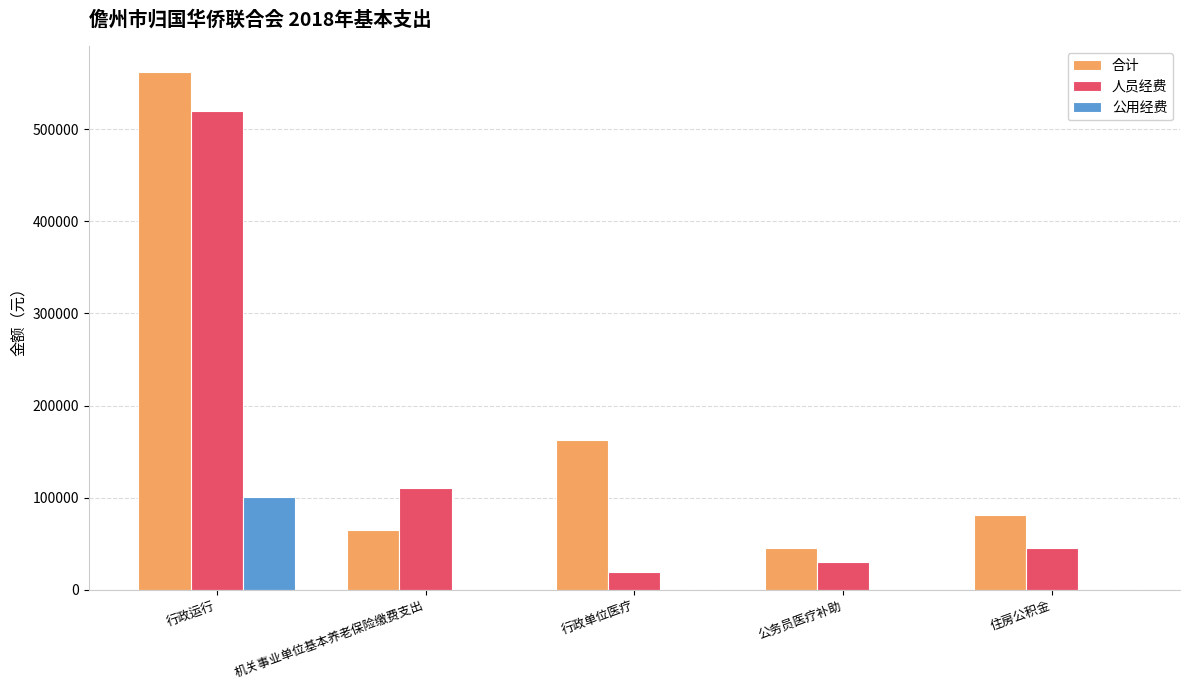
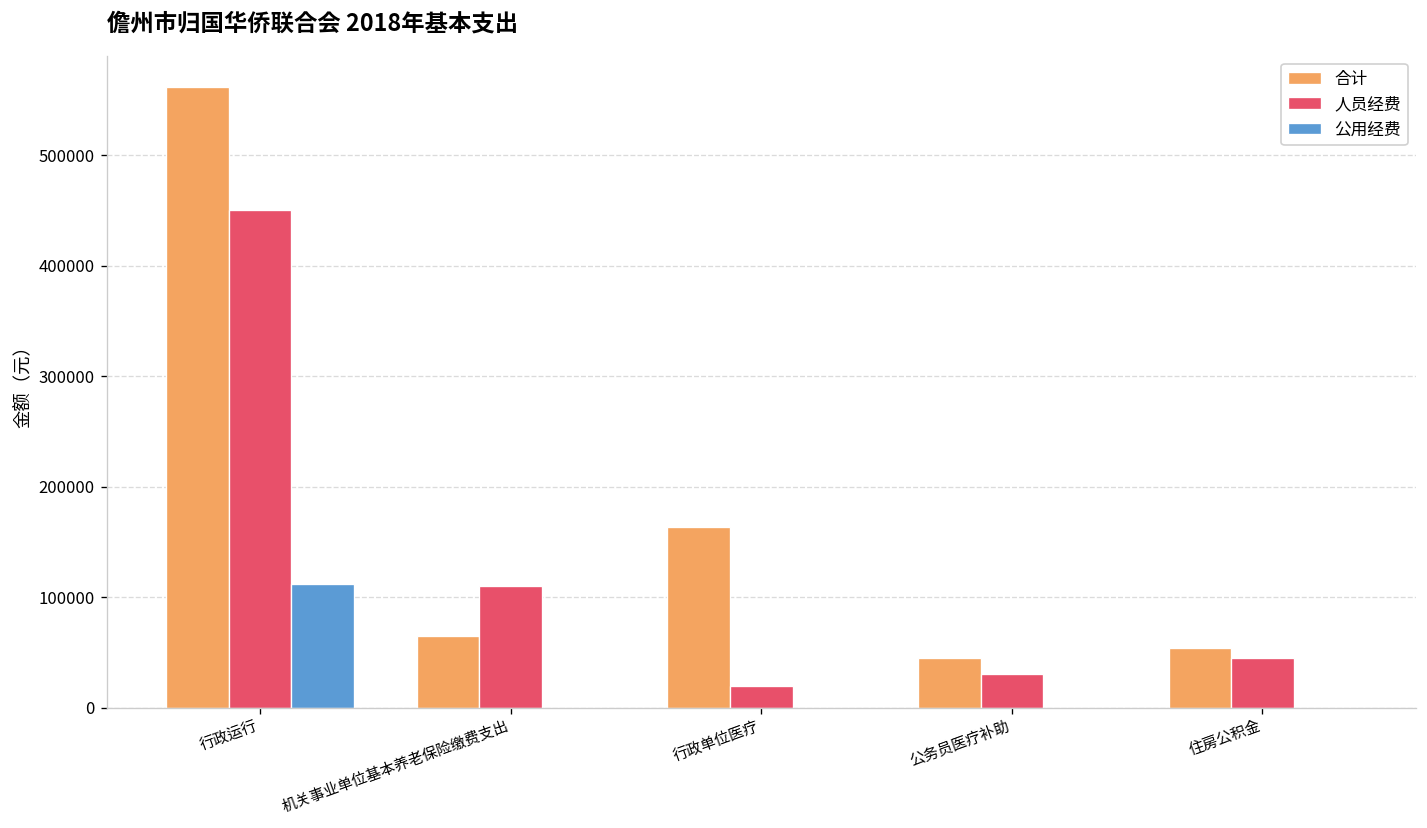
人员经费, 行政运行: 520000 -> 450000
公用经费, 行政运行: 100000 -> 110000
合计, 住房公积金: 80000 -> 50000
